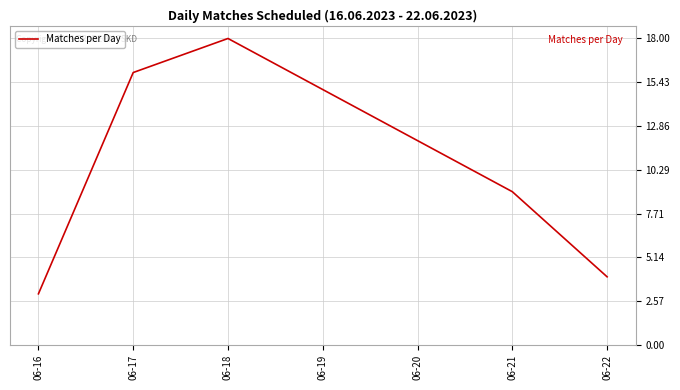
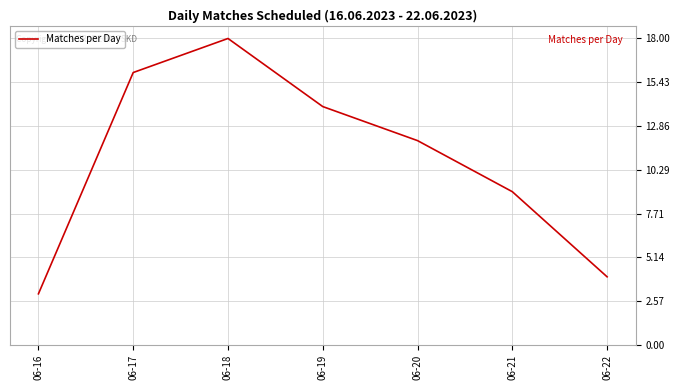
06-19: 15 -> 14
